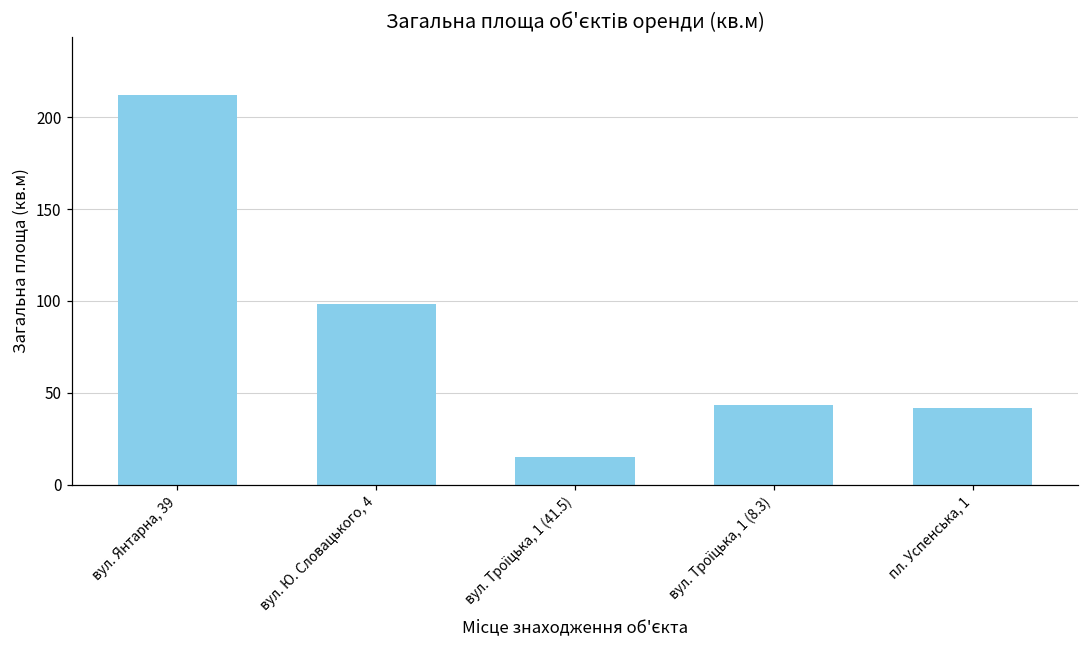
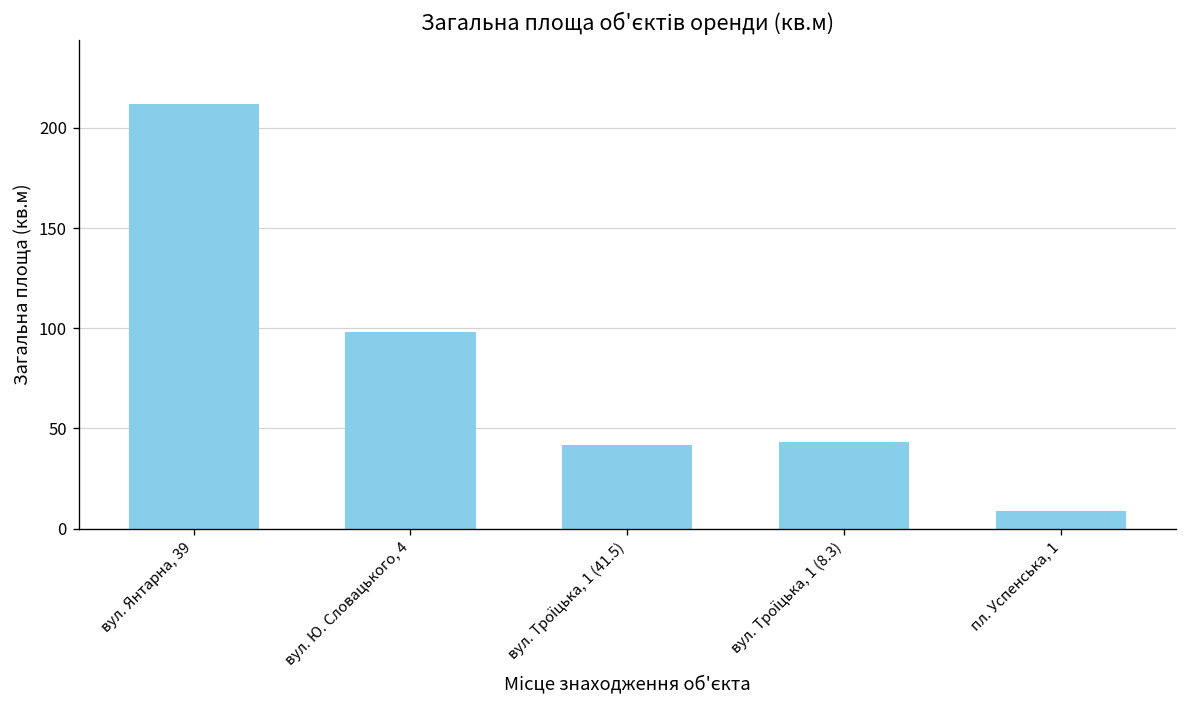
вул. Троїцька, 1 (41.5): 15 -> 42
пл. Успенська, 1: 42 -> 9
